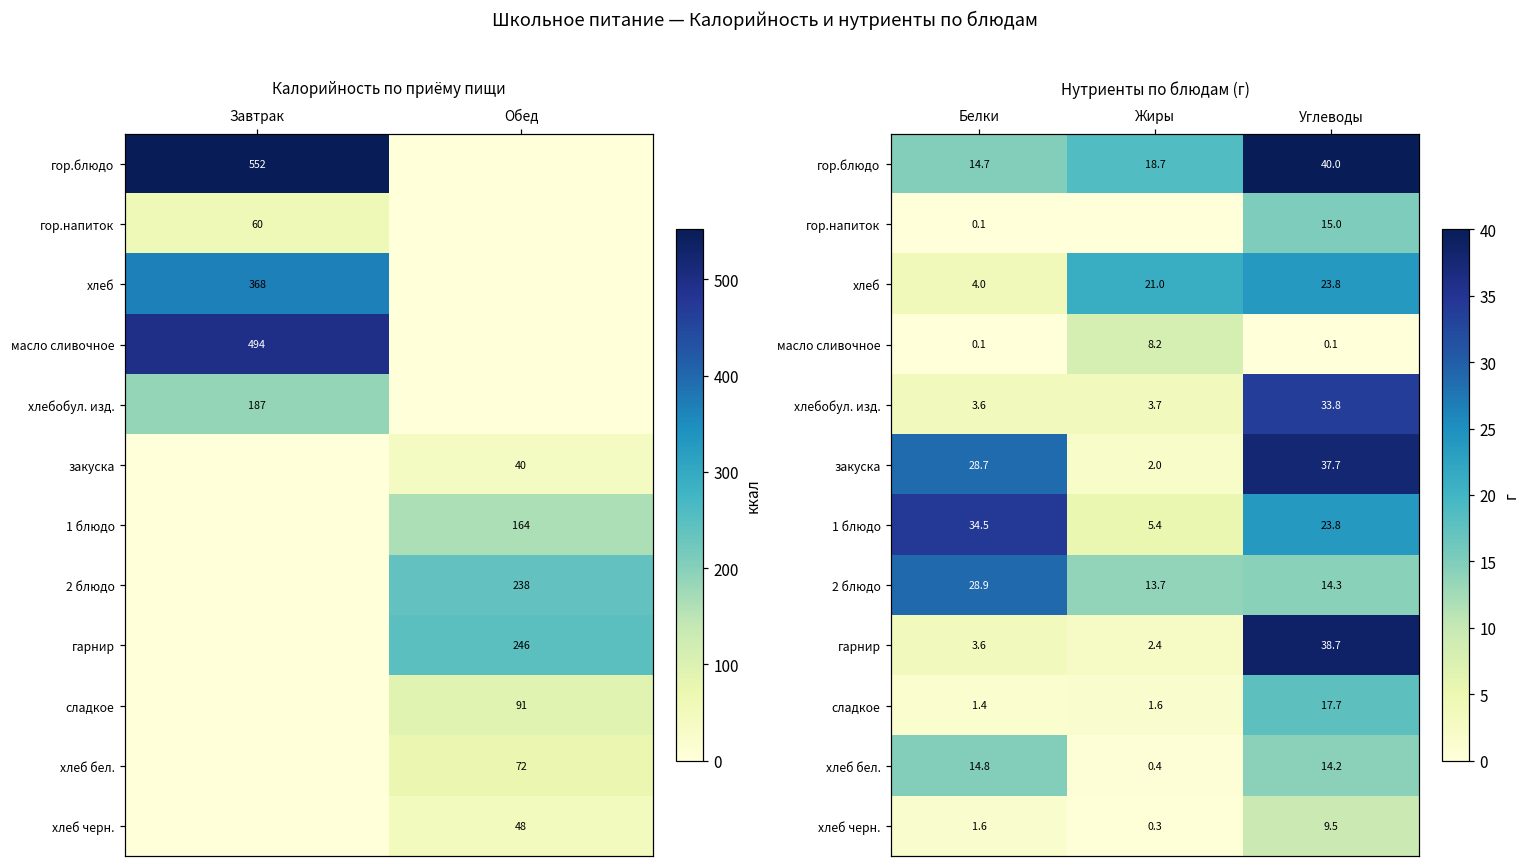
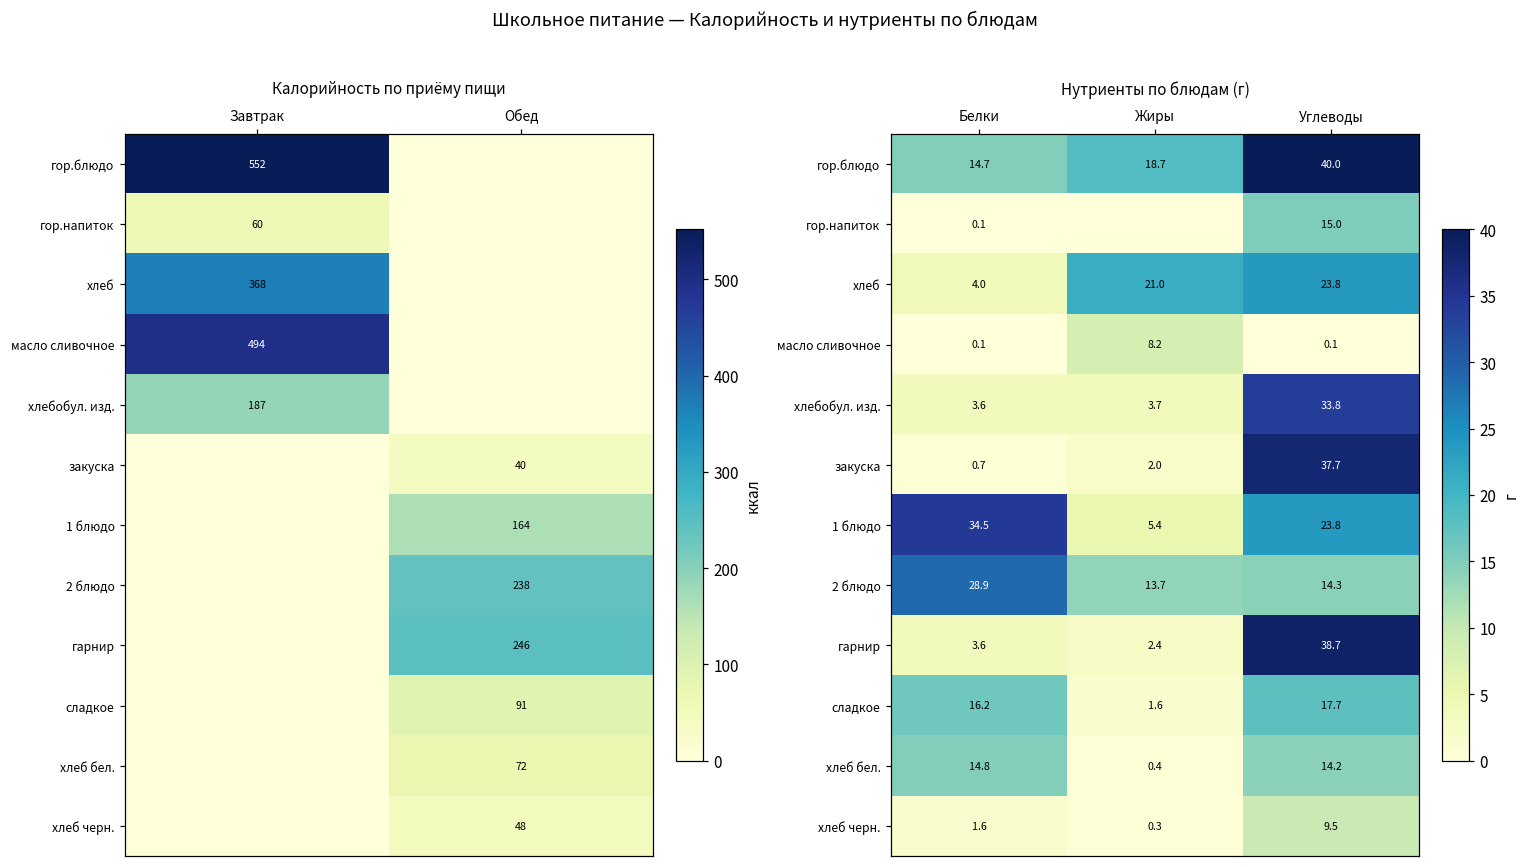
Нутриенты по блюдам (г), закуска, Белки: 28.7 -> 0.7
Нутриенты по блюдам (г), сладкое, Белки: 1.4 -> 16.2
